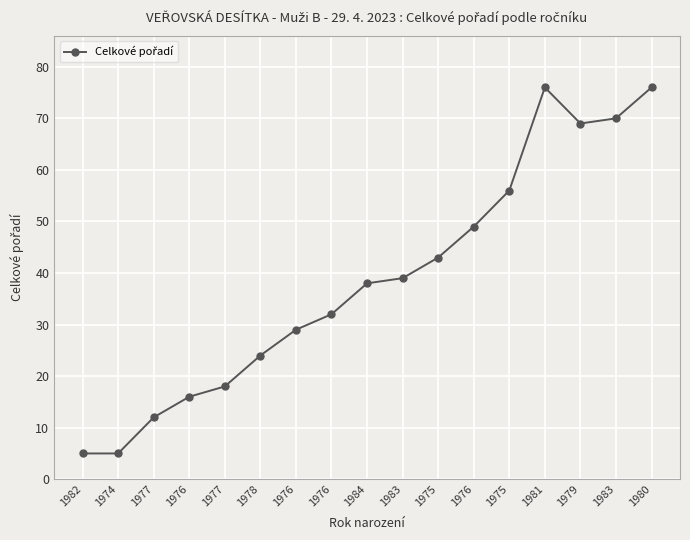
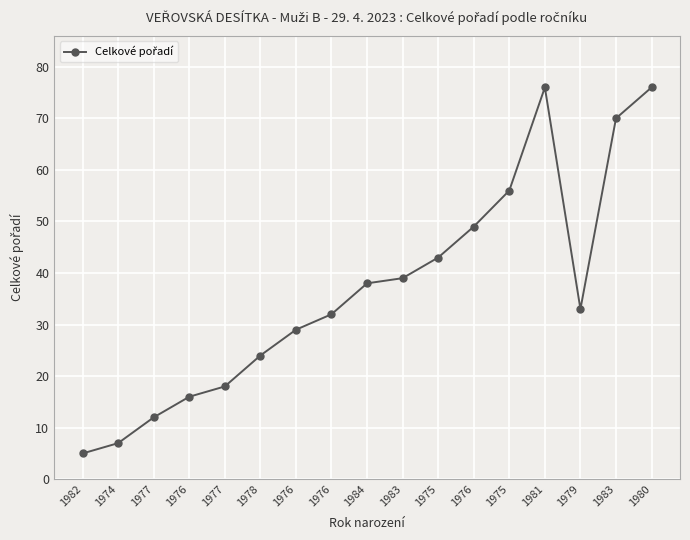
1974: 5 -> 7
1979: 69 -> 33
